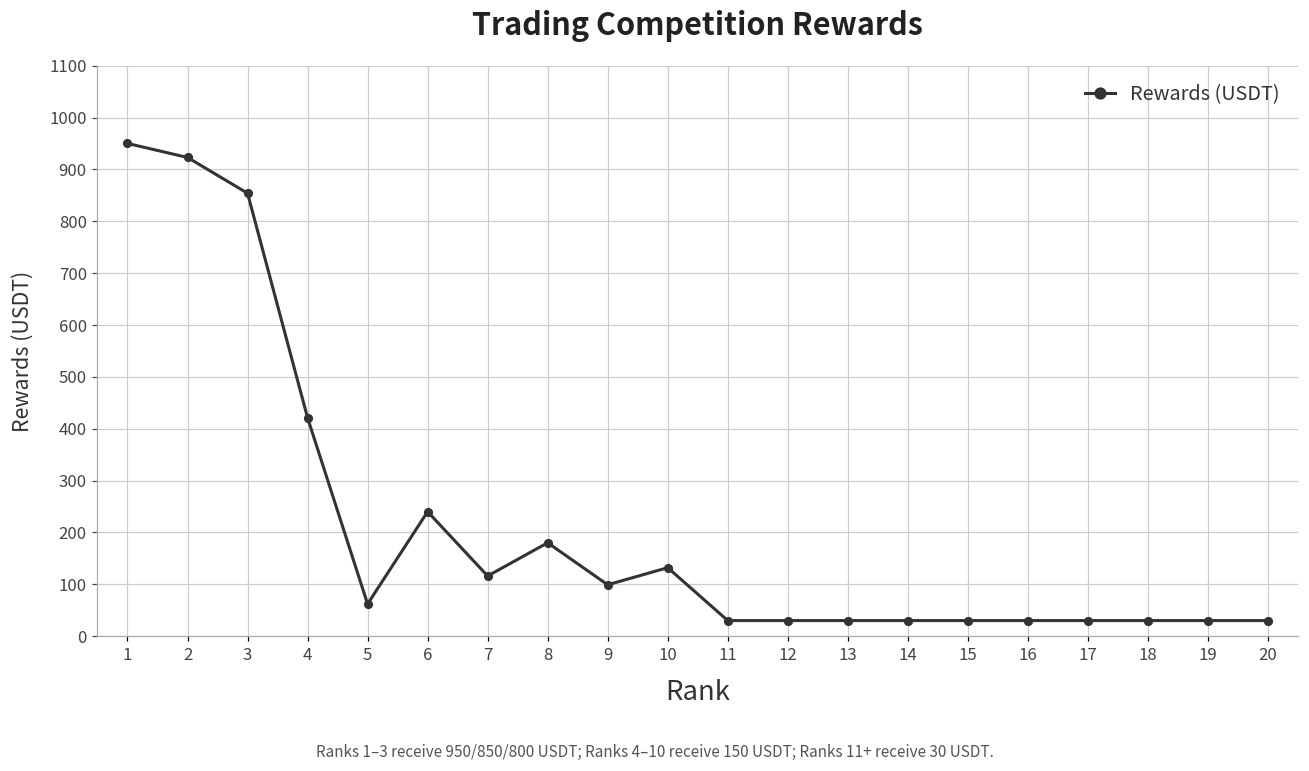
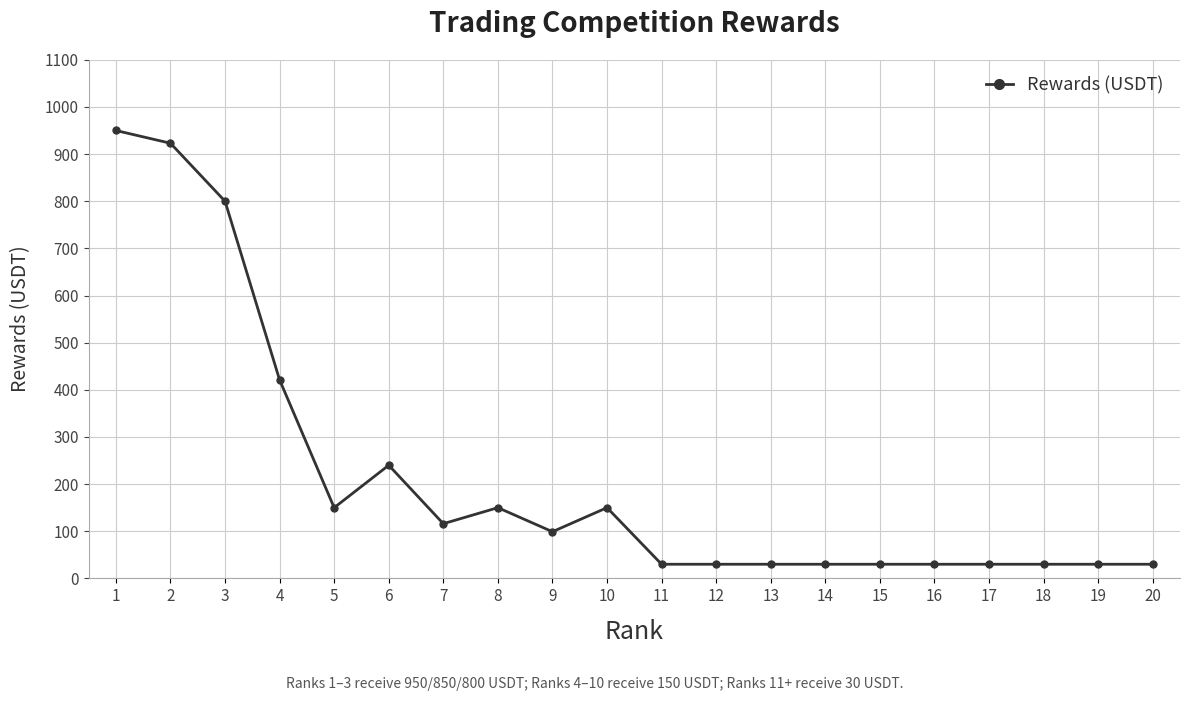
3: 850 -> 800
5: 60 -> 150
8: 180 -> 150
10: 130 -> 150
